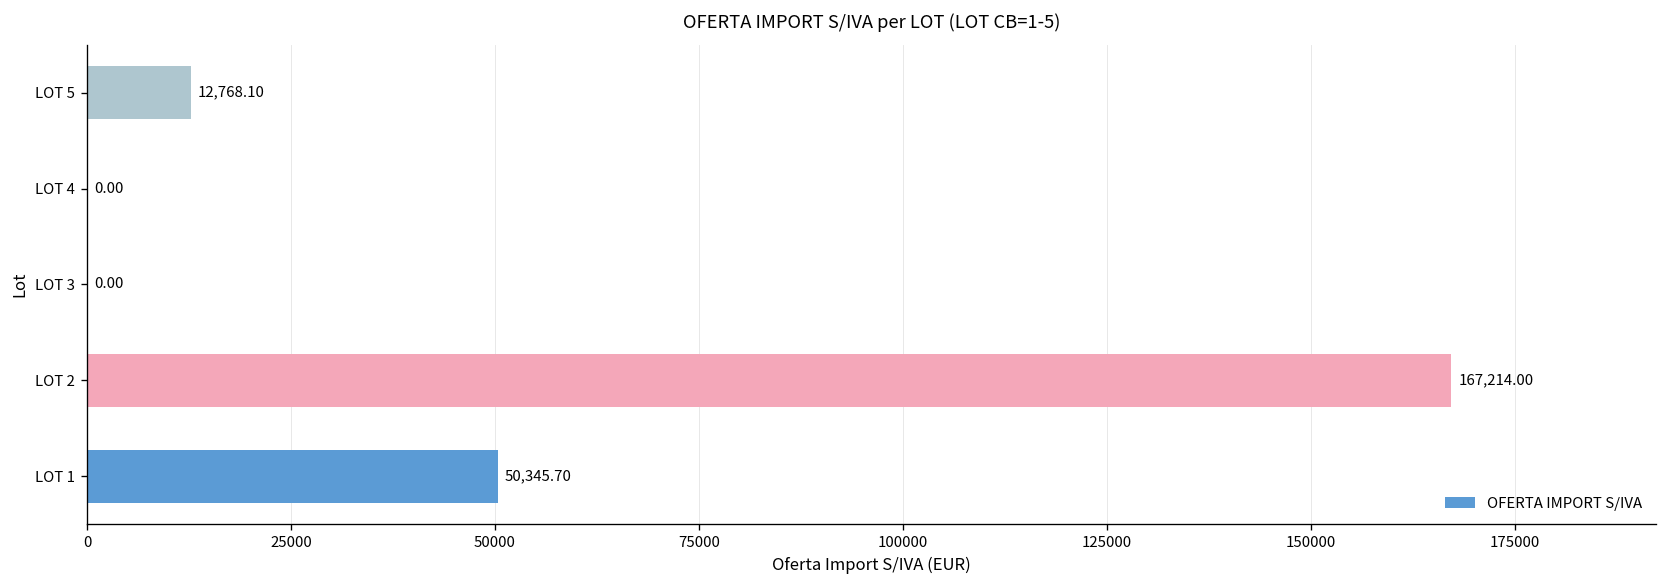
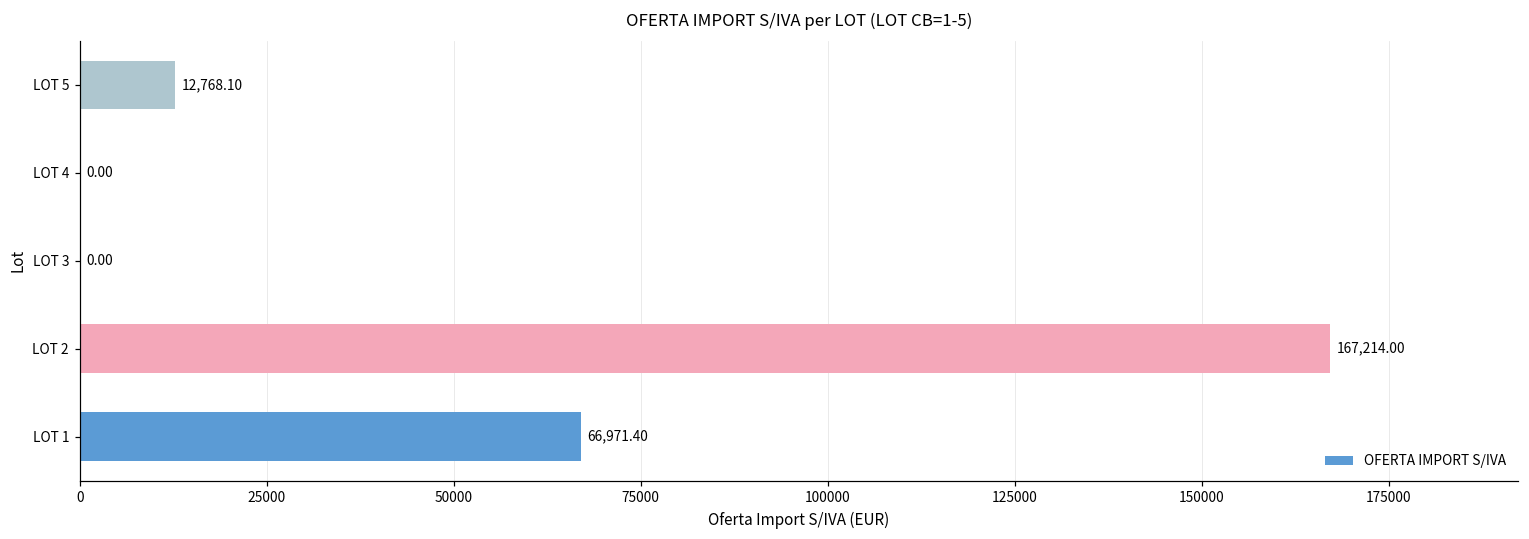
LOT 1: 50,345.70 -> 66,971.40
